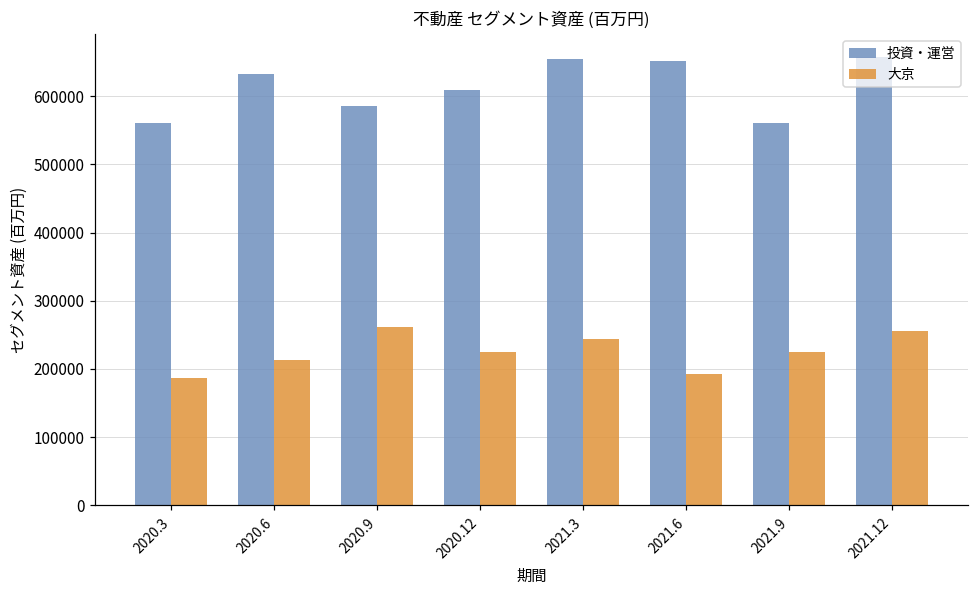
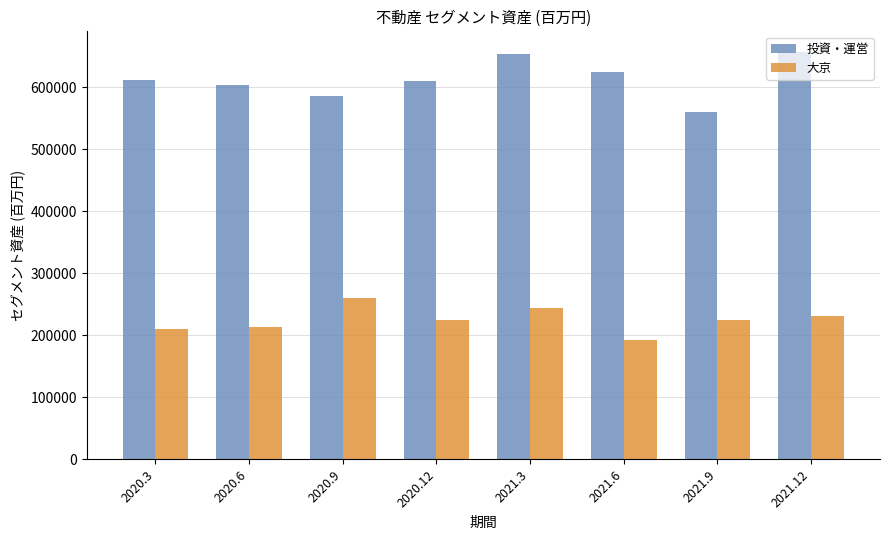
投資・運営, 2020.3: 560000 -> 610000
大京, 2020.3: 190000 -> 210000
投資・運営, 2020.6: 630000 -> 600000
投資・運営, 2021.6: 650000 -> 620000
大京, 2021.12: 260000 -> 230000
